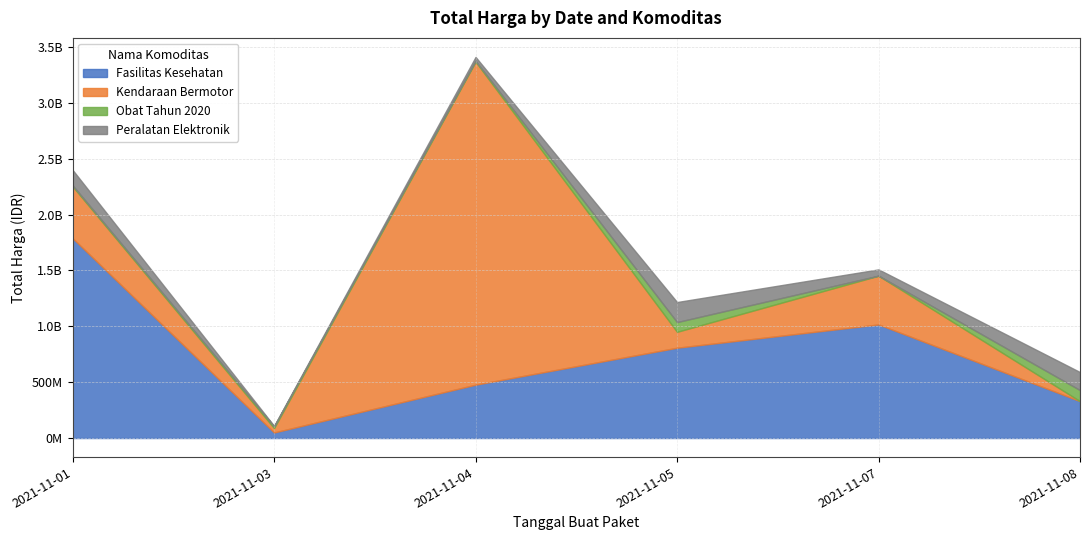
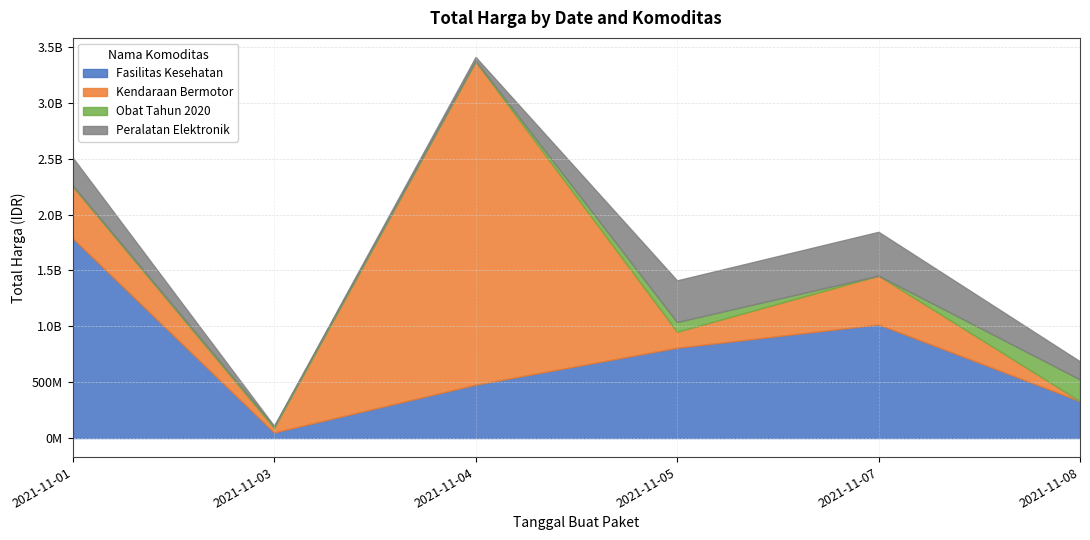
Peralatan Elektronik, 2021-11-01: 140000000 -> 250000000
Peralatan Elektronik, 2021-11-05: 180000000 -> 370000000
Peralatan Elektronik, 2021-11-07: 60000000 -> 390000000
Obat Tahun 2020, 2021-11-08: 100000000 -> 190000000
